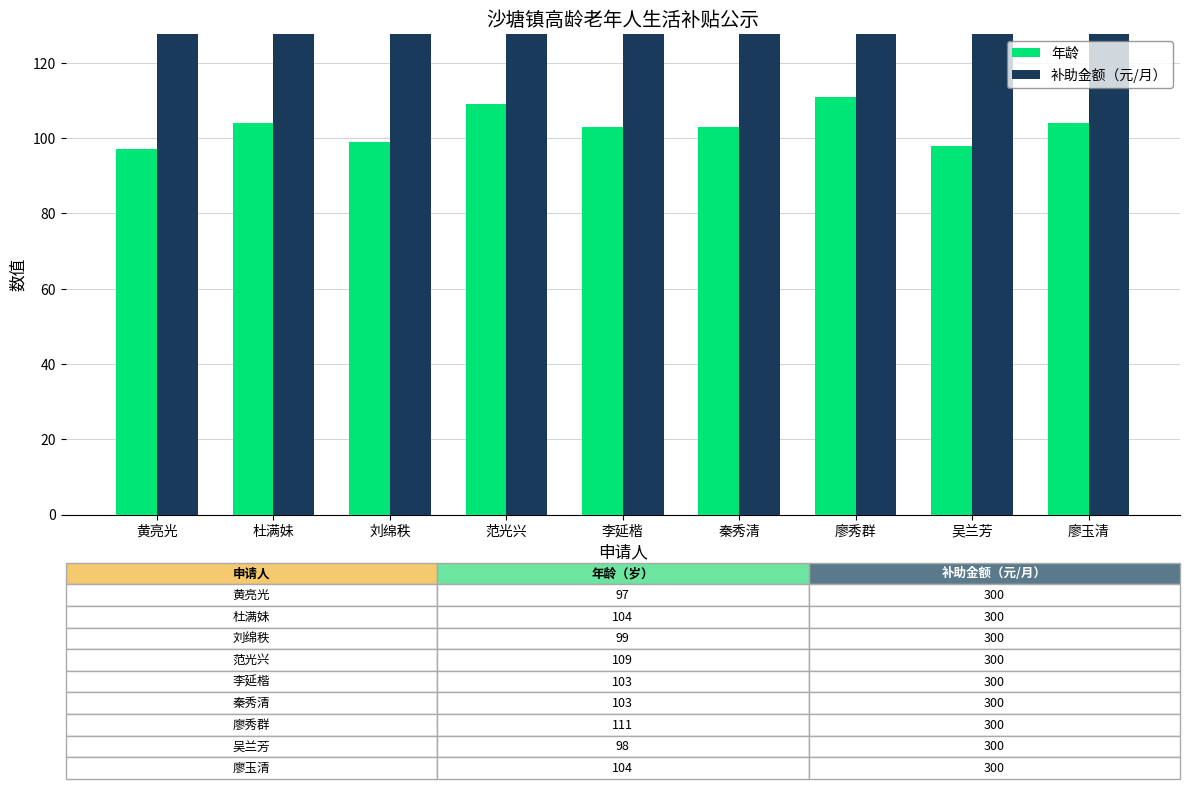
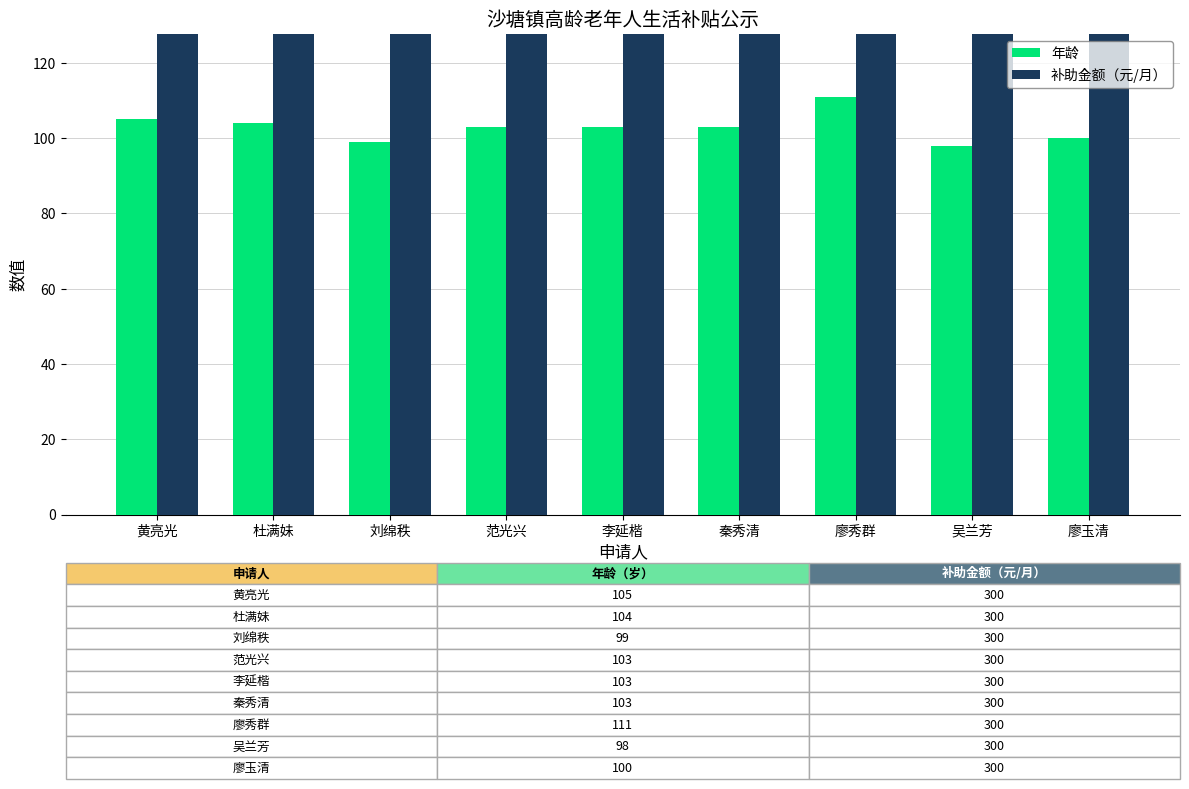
年龄, 黄亮光: 97 -> 105
年龄, 范光兴: 109 -> 103
年龄, 廖玉清: 104 -> 100
